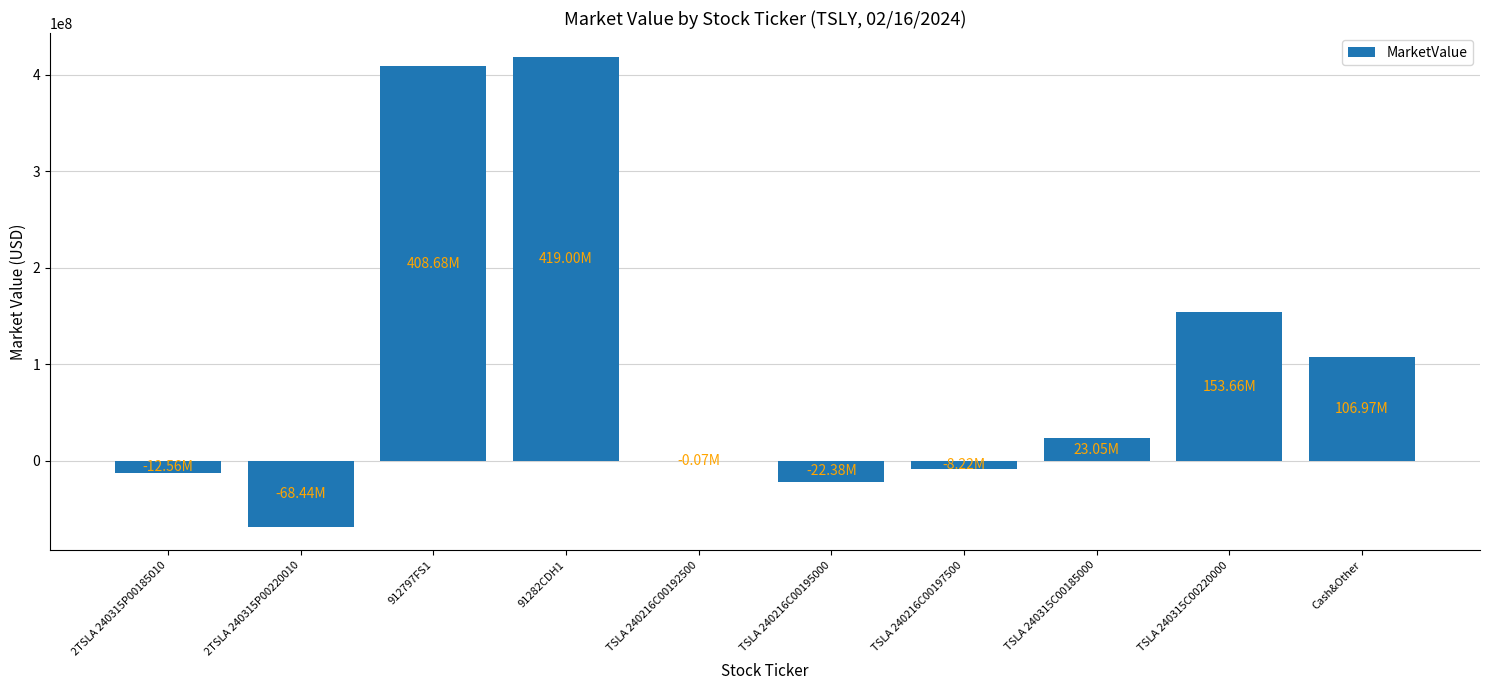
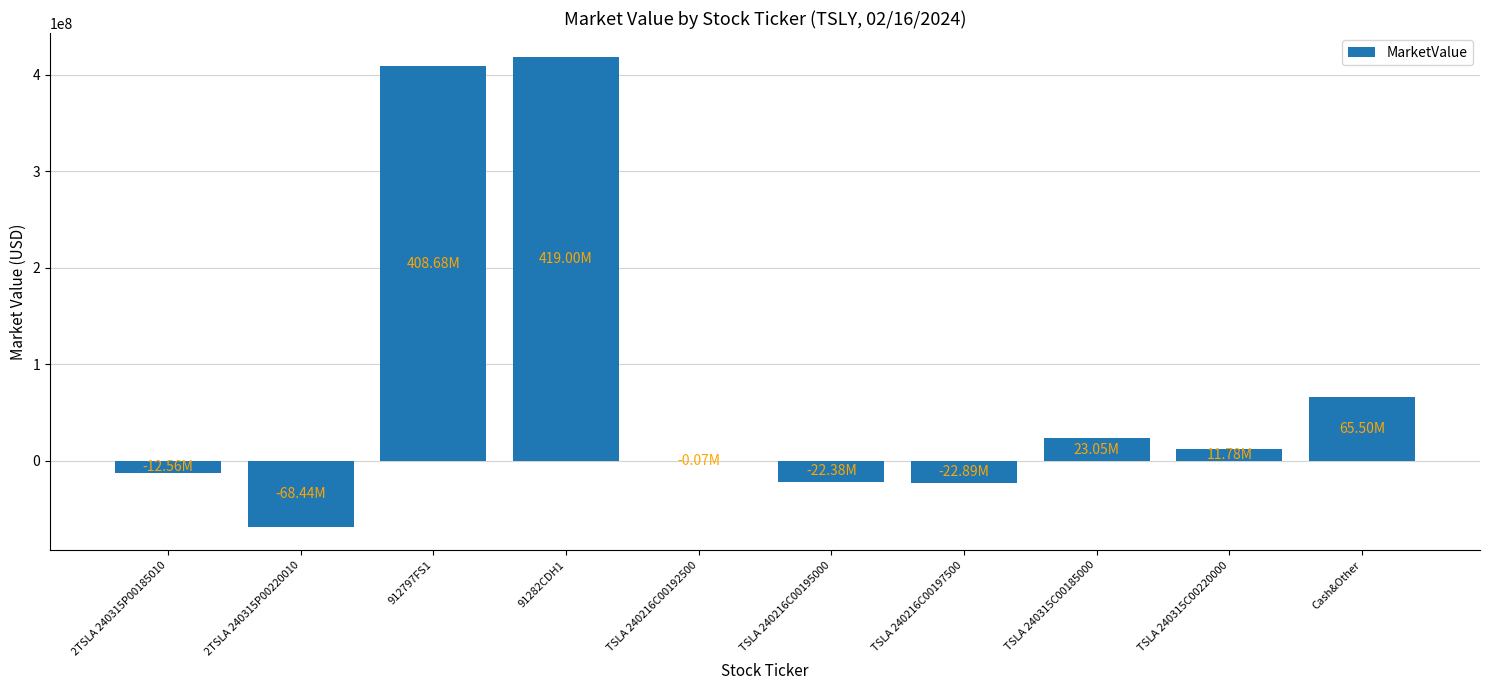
TSLA 240216C00197500: -8.22M -> -22.89M
TSLA 240315C00220000: 153.66M -> 11.78M
Cash&Other: 106.97M -> 65.50M
